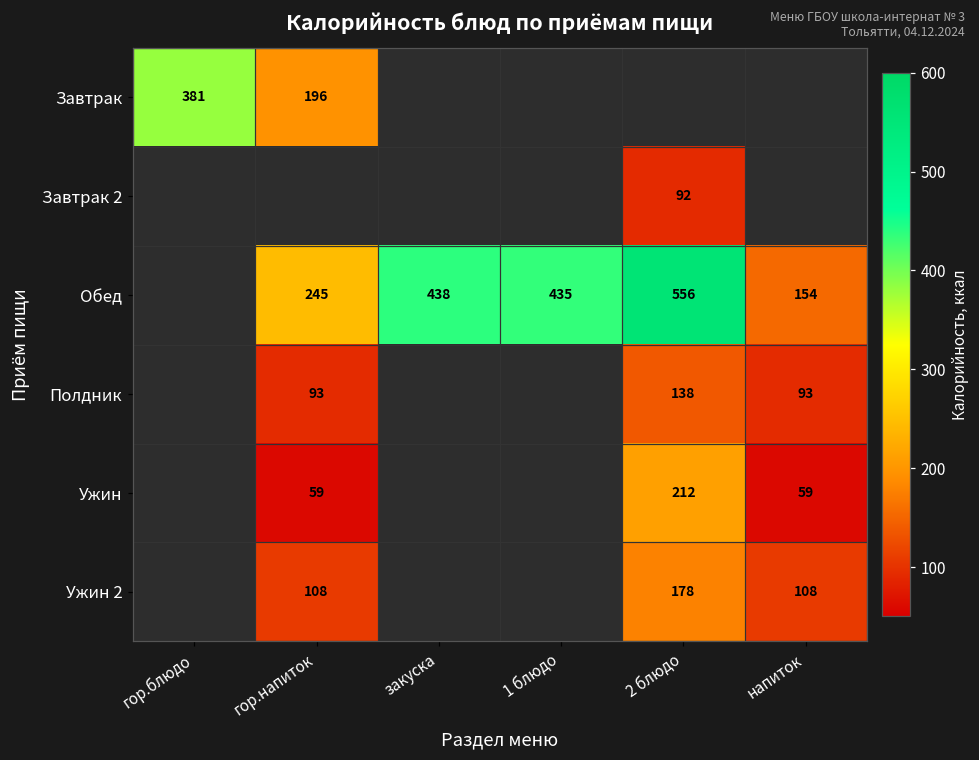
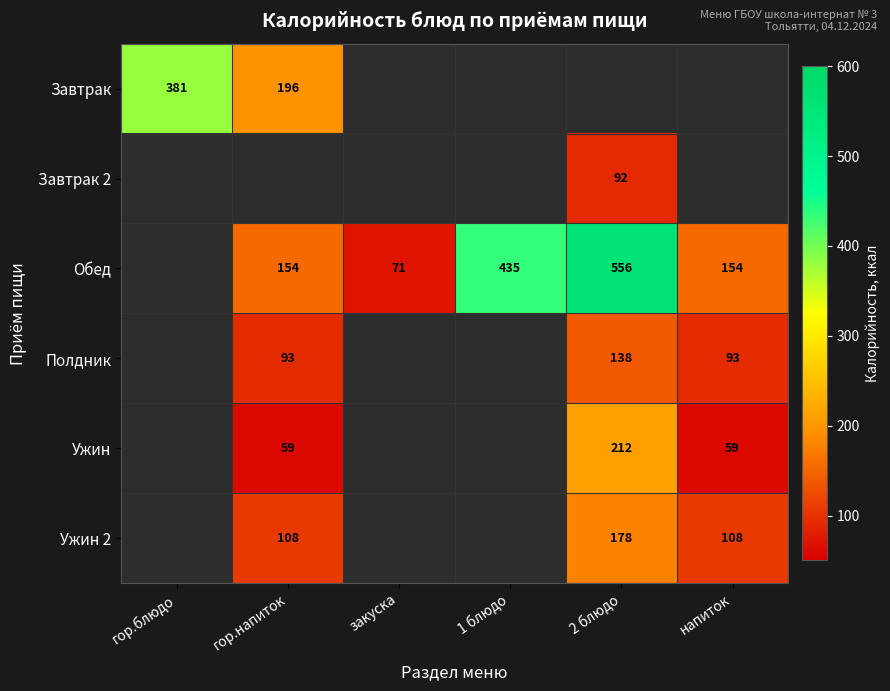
Обед, гор.напиток: 245 -> 154
Обед, закуска: 438 -> 71
